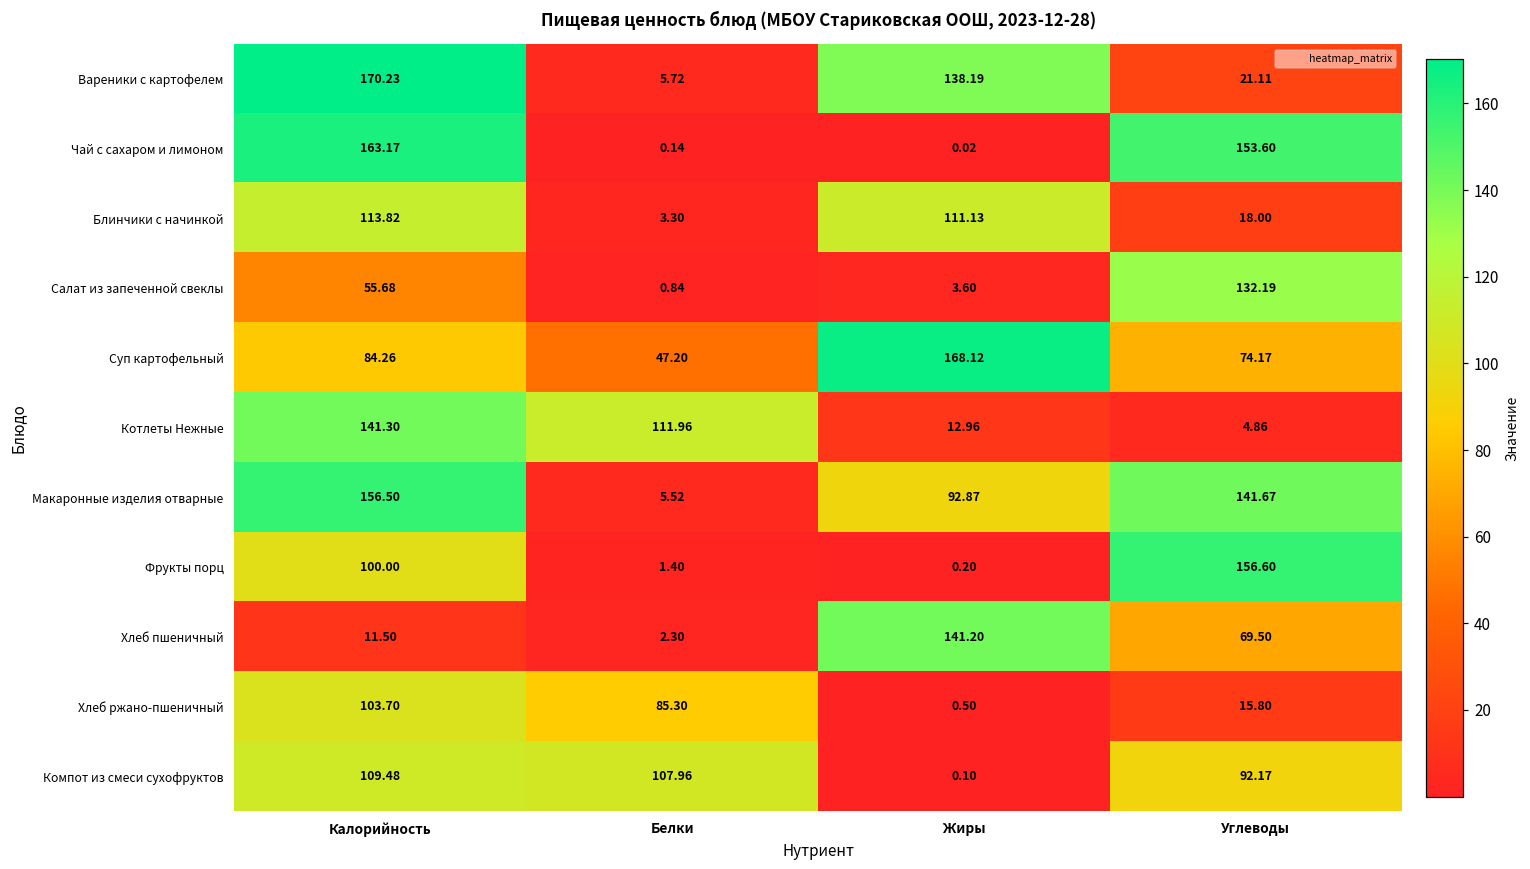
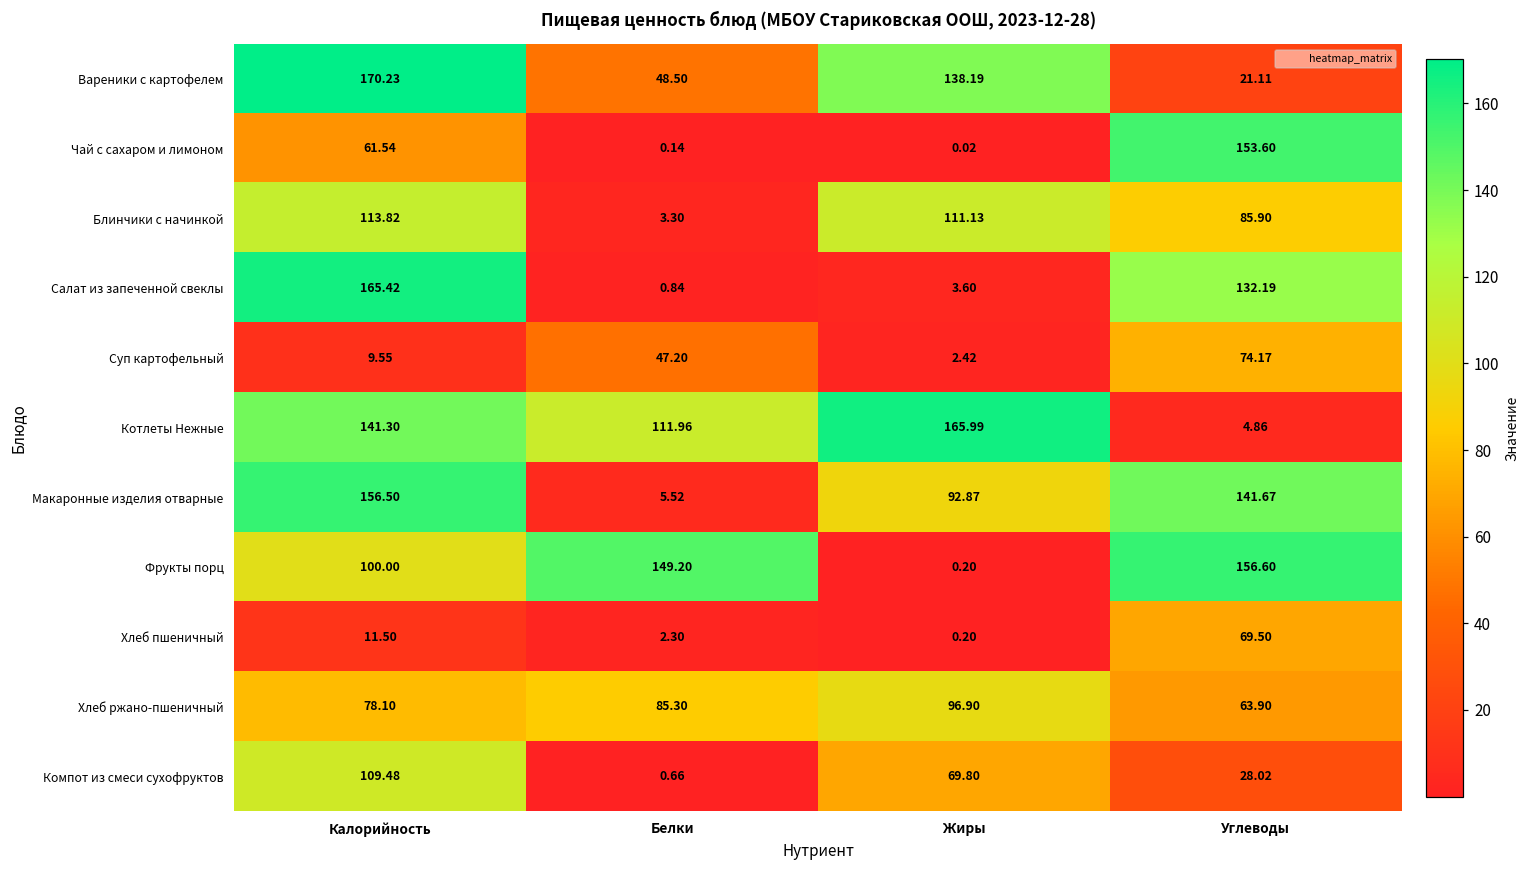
Вареники с картофелем, Белки: 5.72 -> 48.50
Чай с сахаром и лимоном, Калорийность: 163.17 -> 61.54
Блинчики с начинкой, Углеводы: 18.00 -> 85.90
Салат из запеченной свеклы, Калорийность: 55.68 -> 165.42
Суп картофельный, Калорийность: 84.26 -> 9.55
Суп картофельный, Жиры: 168.12 -> 2.42
Котлеты Нежные, Жиры: 12.96 -> 165.99
Фрукты порц, Белки: 1.40 -> 149.20
Хлеб пшеничный, Жиры: 141.20 -> 0.20
Хлеб ржано-пшеничный, Калорийность: 103.70 -> 78.10
Хлеб ржано-пшеничный, Жиры: 0.50 -> 96.90
Хлеб ржано-пшеничный, Углеводы: 15.80 -> 63.90
Компот из смеси сухофруктов, Белки: 107.96 -> 0.66
Компот из смеси сухофруктов, Жиры: 0.10 -> 69.80
Компот из смеси сухофруктов, Углеводы: 92.17 -> 28.02
